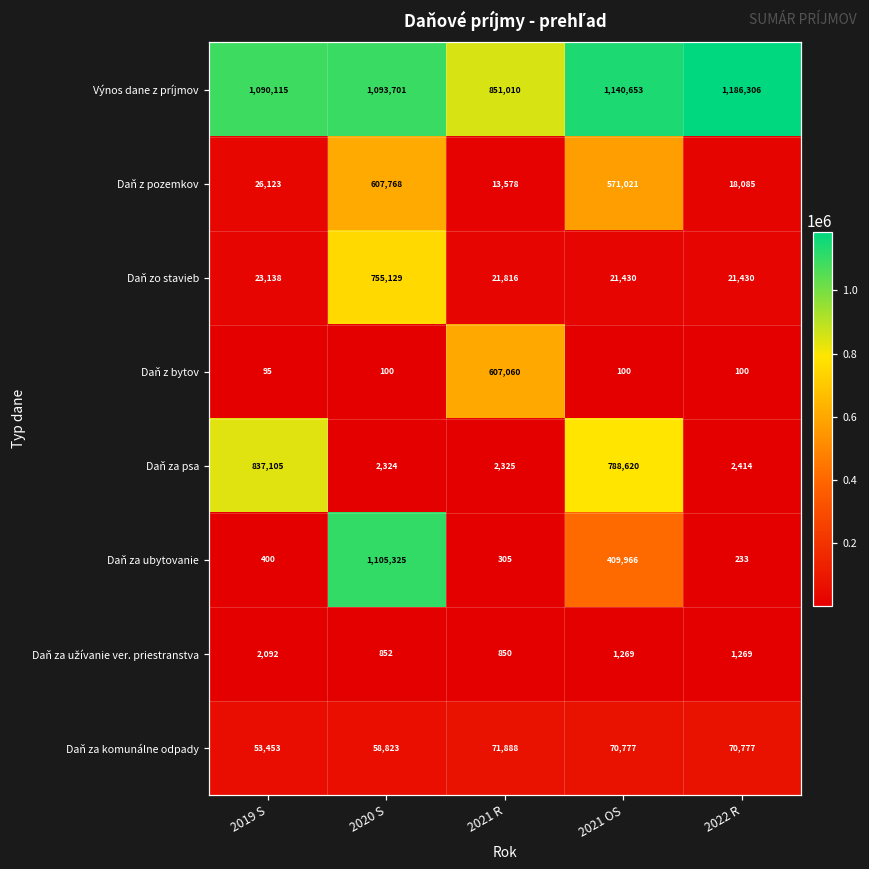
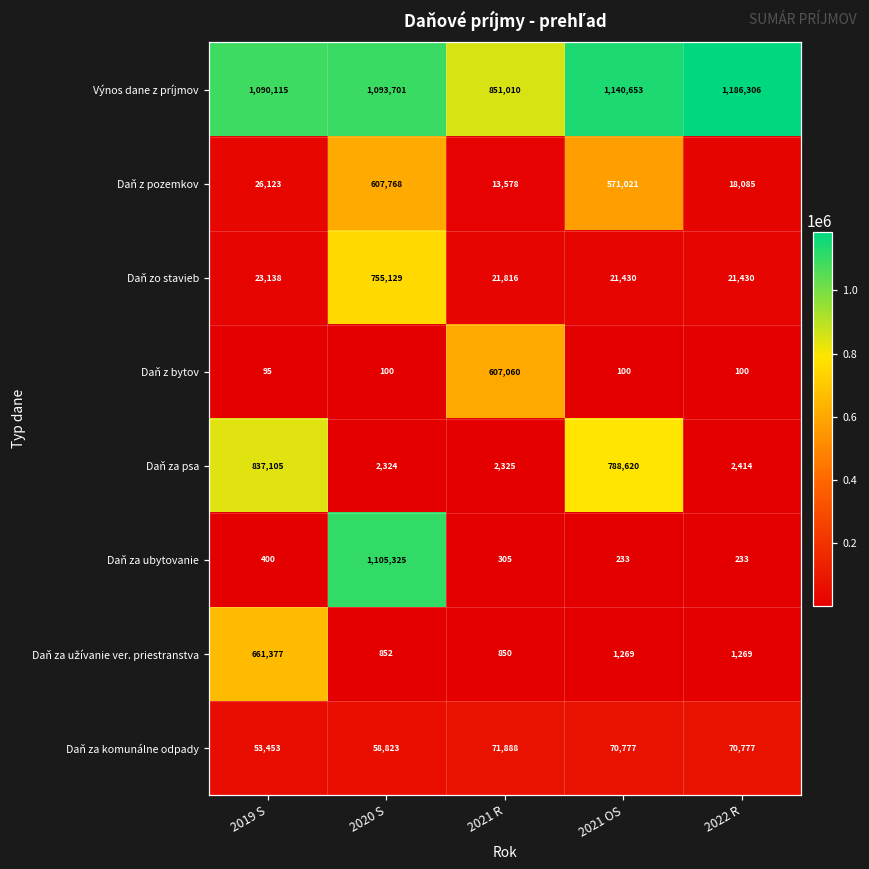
Daň za ubytovanie, 2021 OS: 409,966 -> 233
Daň za užívanie ver. priestranstva, 2019 S: 2,092 -> 661,377
